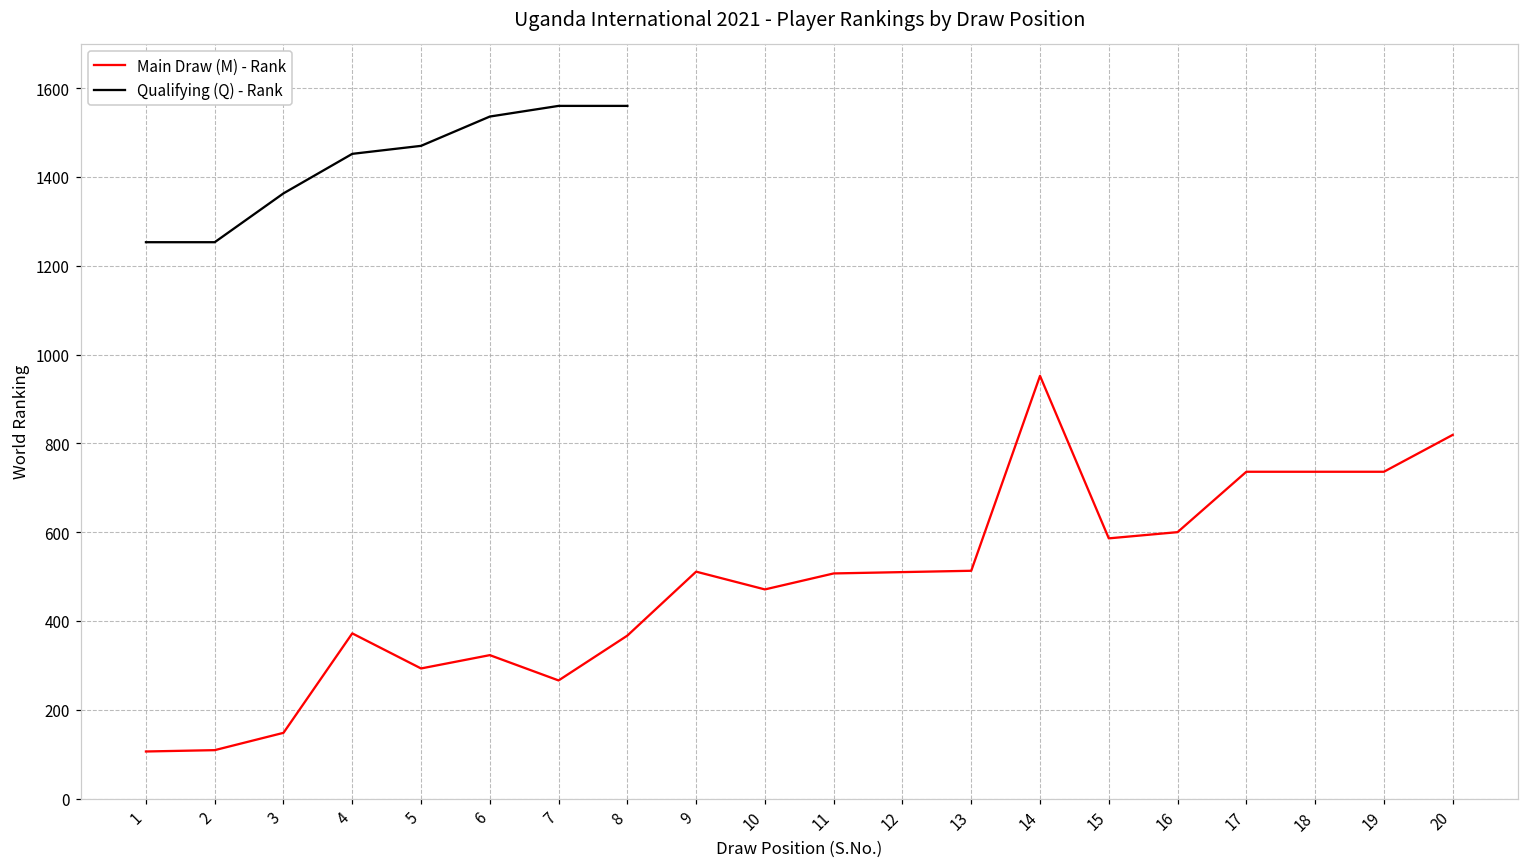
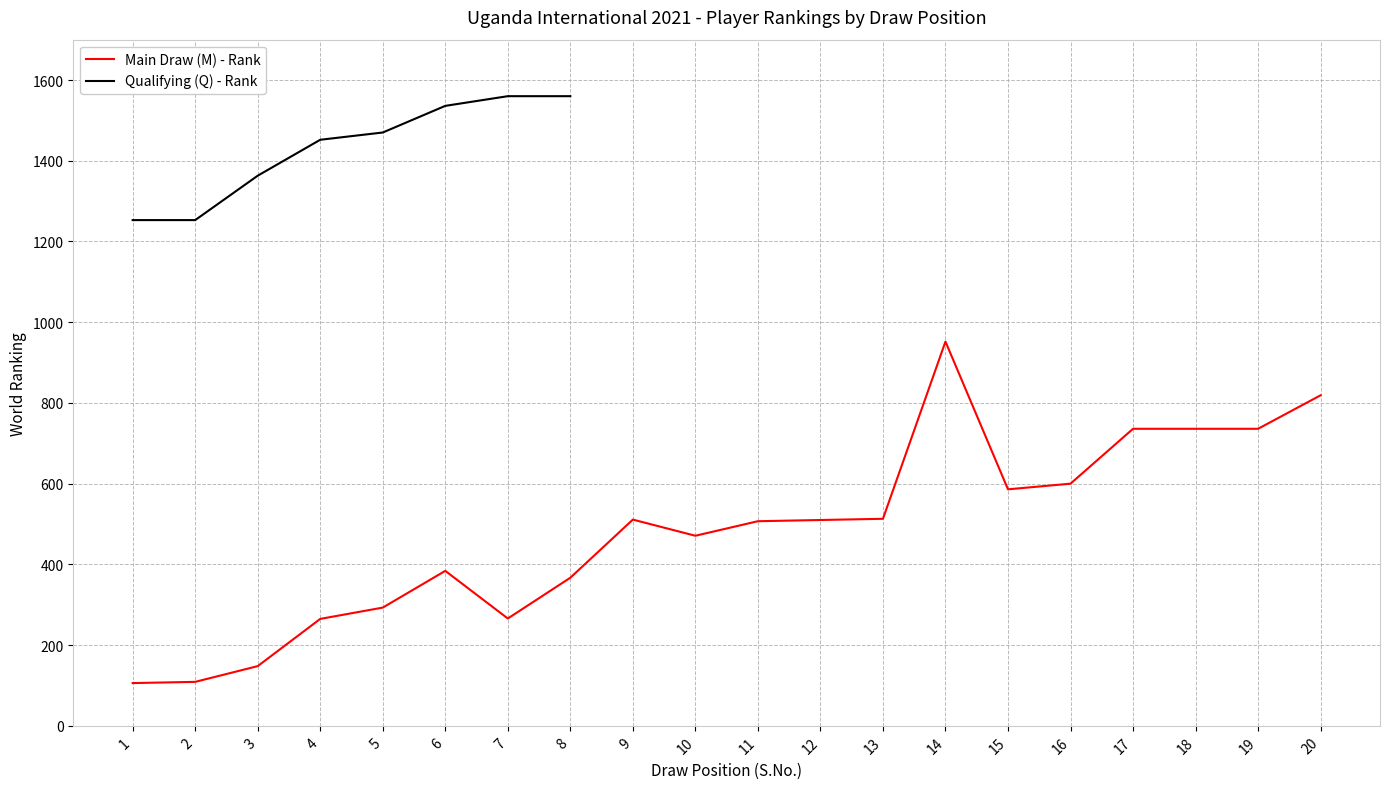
Main Draw (M) - Rank, 4: 370 -> 270
Main Draw (M) - Rank, 6: 320 -> 380
